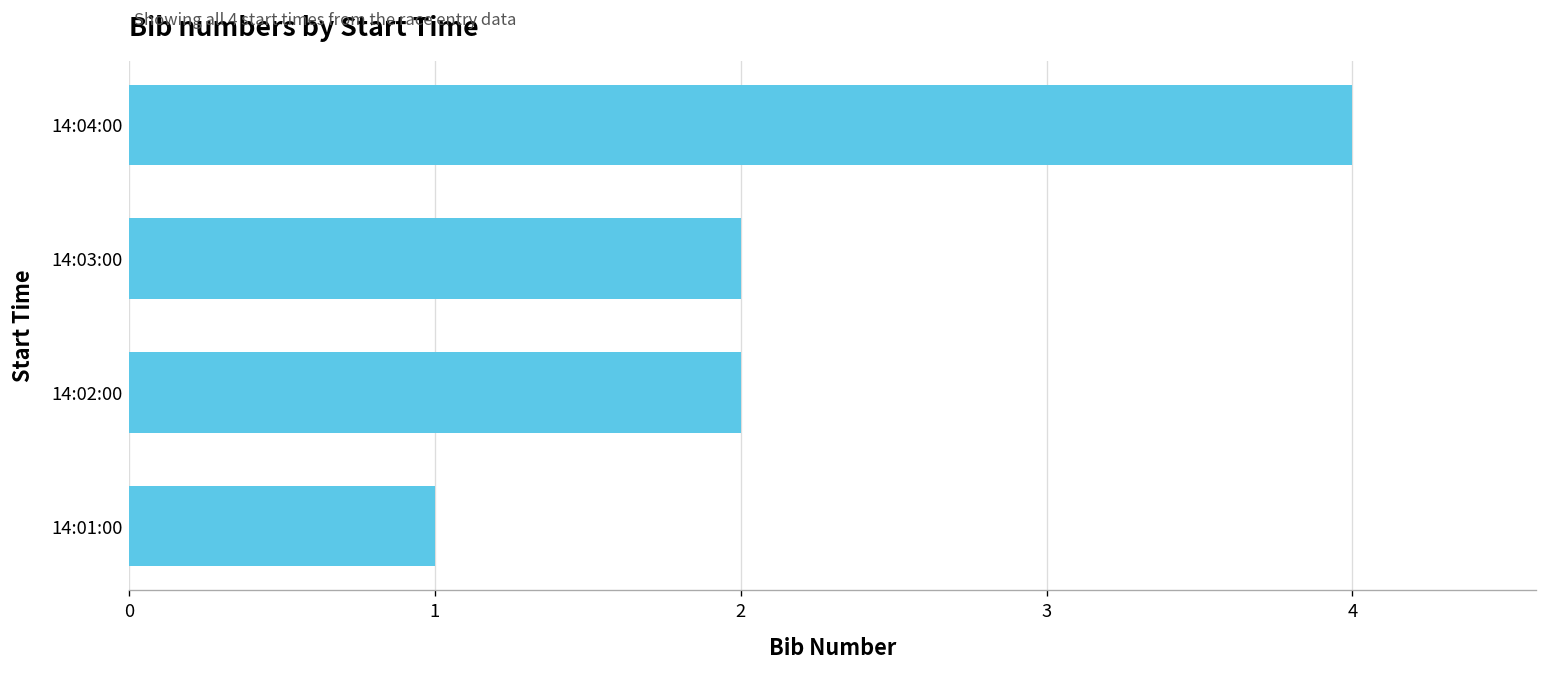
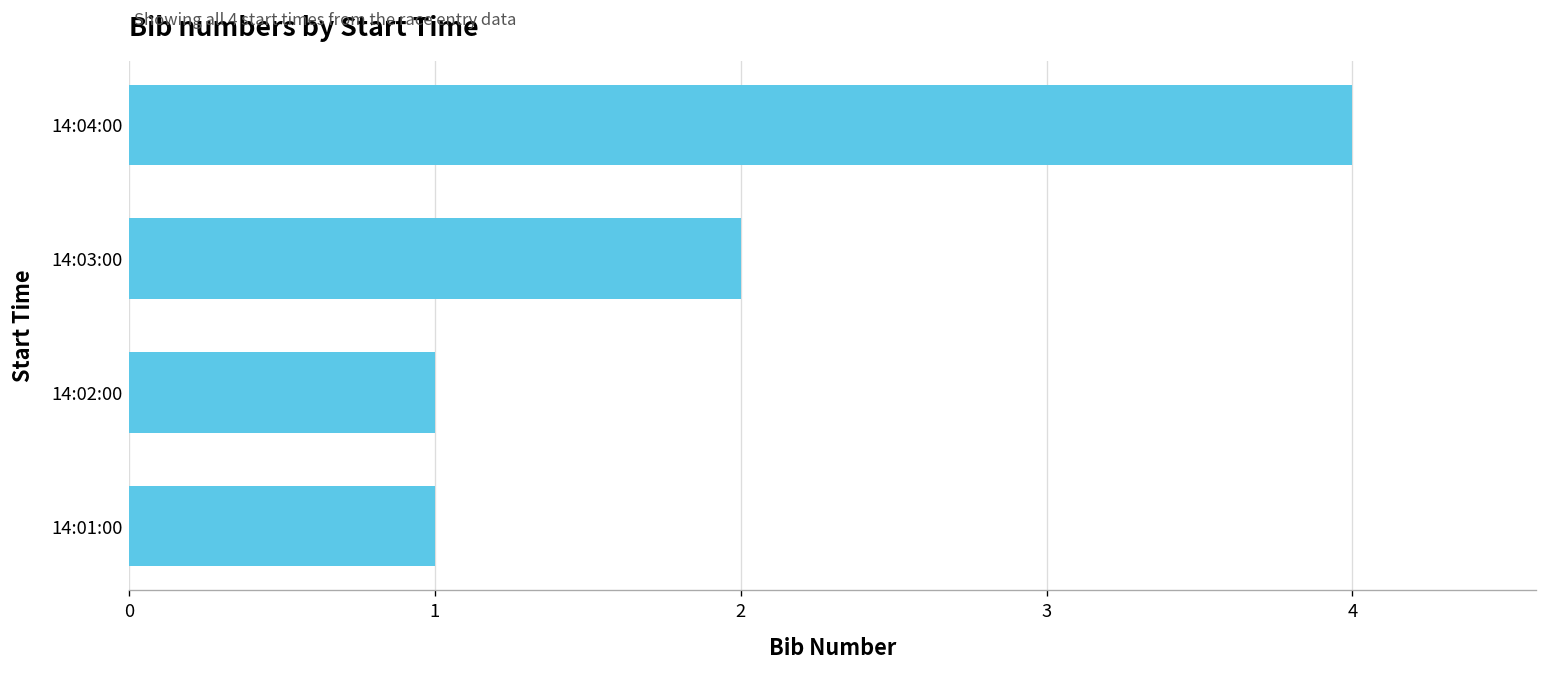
14:02:00: 2 -> 1
